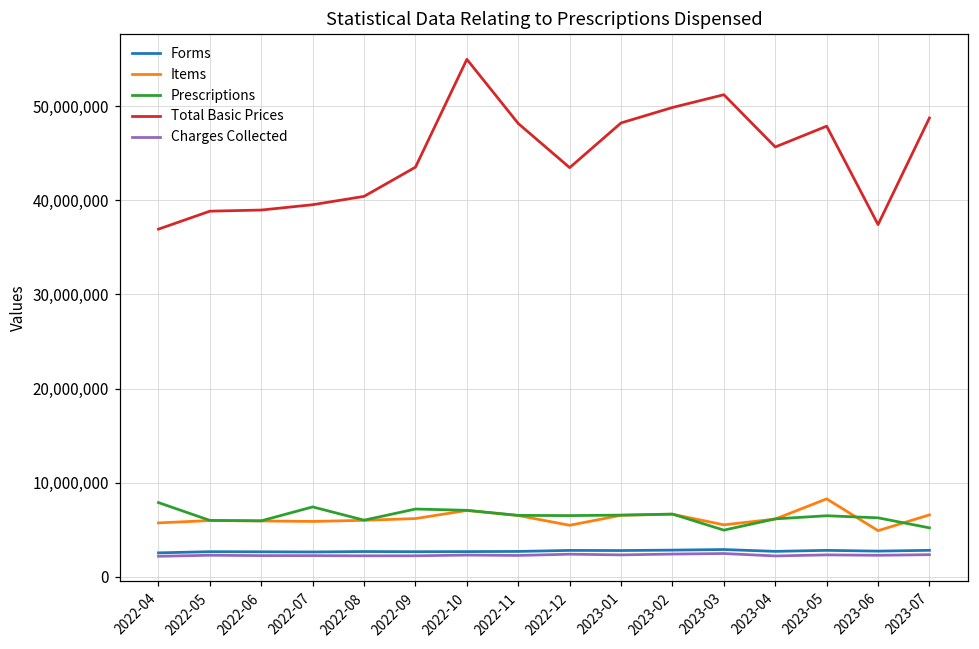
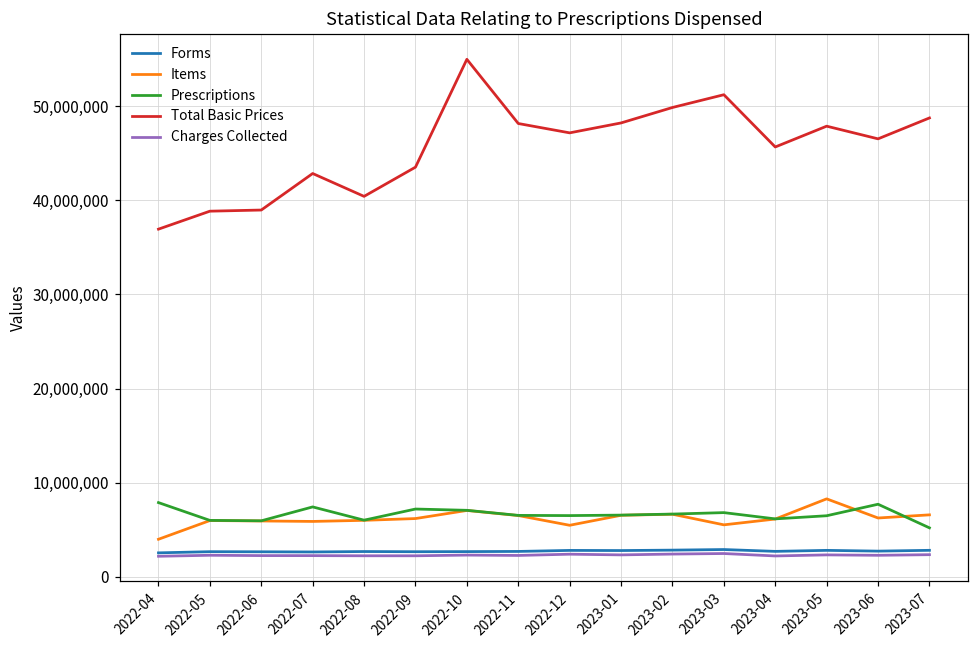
Items, 2022-04: 6,000,000 -> 4,000,000
Total Basic Prices, 2022-07: 40,000,000 -> 43,000,000
Total Basic Prices, 2022-12: 43,000,000 -> 47,000,000
Prescriptions, 2023-03: 5,000,000 -> 7,000,000
Items, 2023-06: 5,000,000 -> 6,000,000
Prescriptions, 2023-06: 6,000,000 -> 8,000,000
Total Basic Prices, 2023-06: 37,000,000 -> 47,000,000
